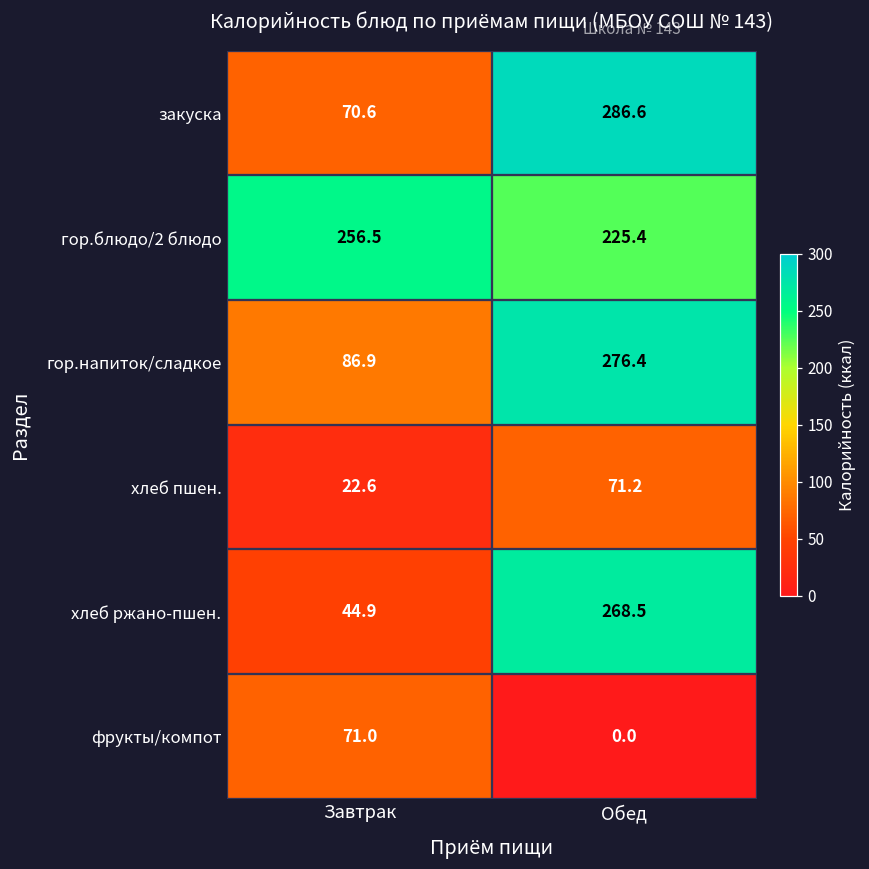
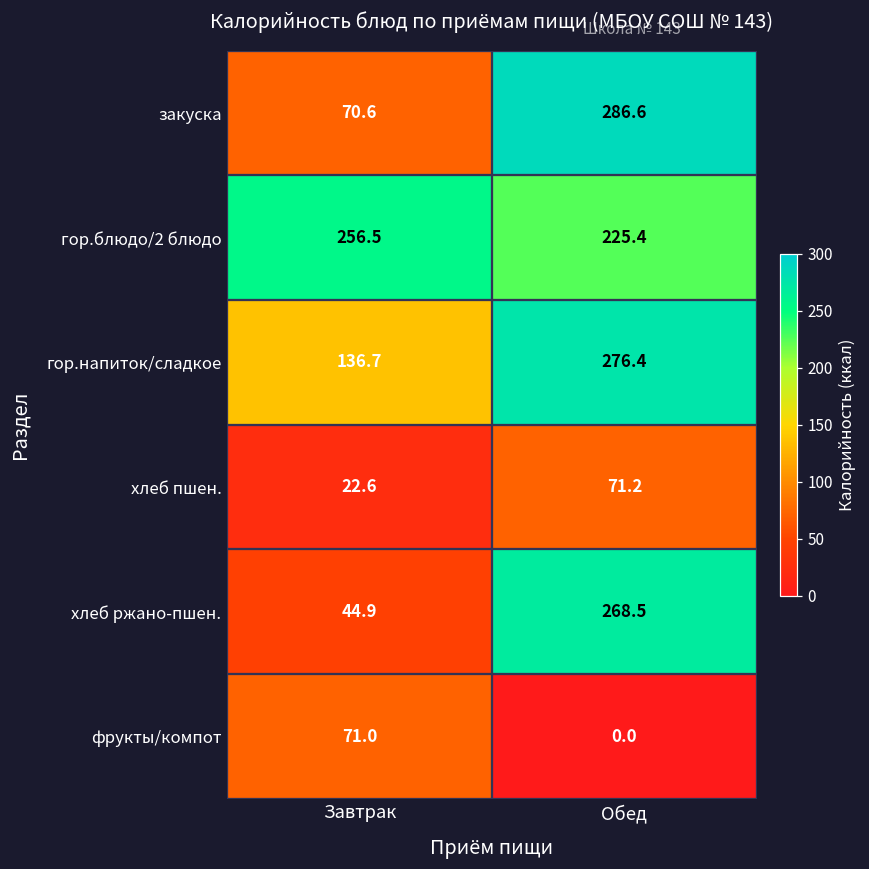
гор.напиток/сладкое, Завтрак: 86.9 -> 136.7
